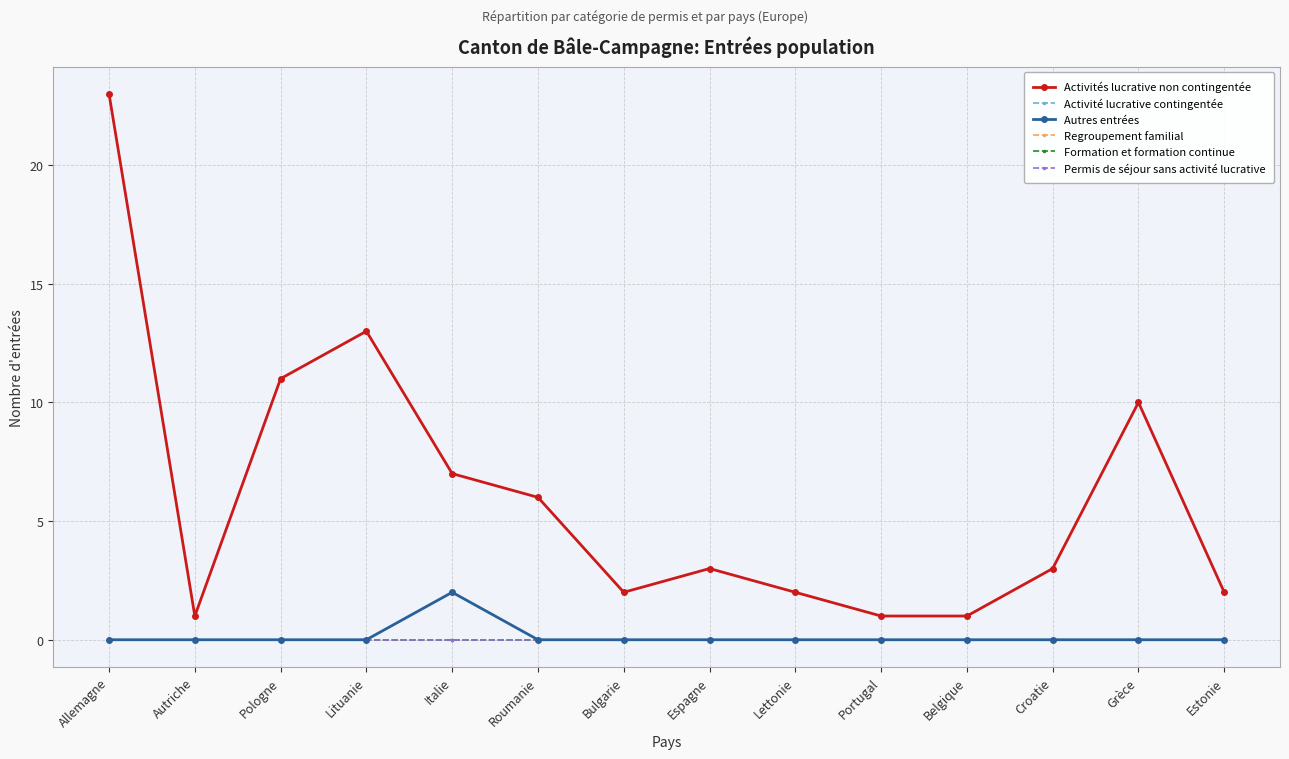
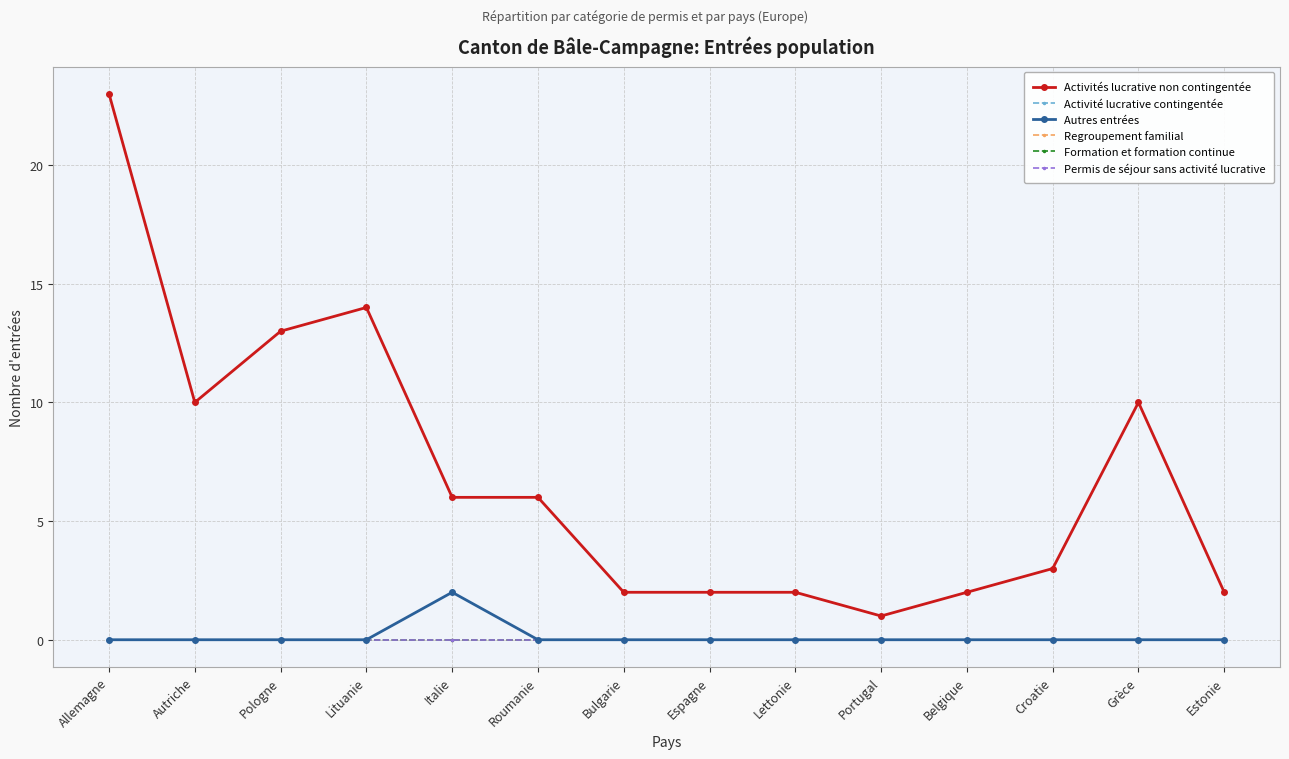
Activités lucrative non contingentée, Autriche: 1 -> 10
Activités lucrative non contingentée, Pologne: 11 -> 13
Activités lucrative non contingentée, Lituanie: 13 -> 14
Activités lucrative non contingentée, Italie: 7 -> 6
Activités lucrative non contingentée, Espagne: 3 -> 2
Activités lucrative non contingentée, Belgique: 1 -> 2
